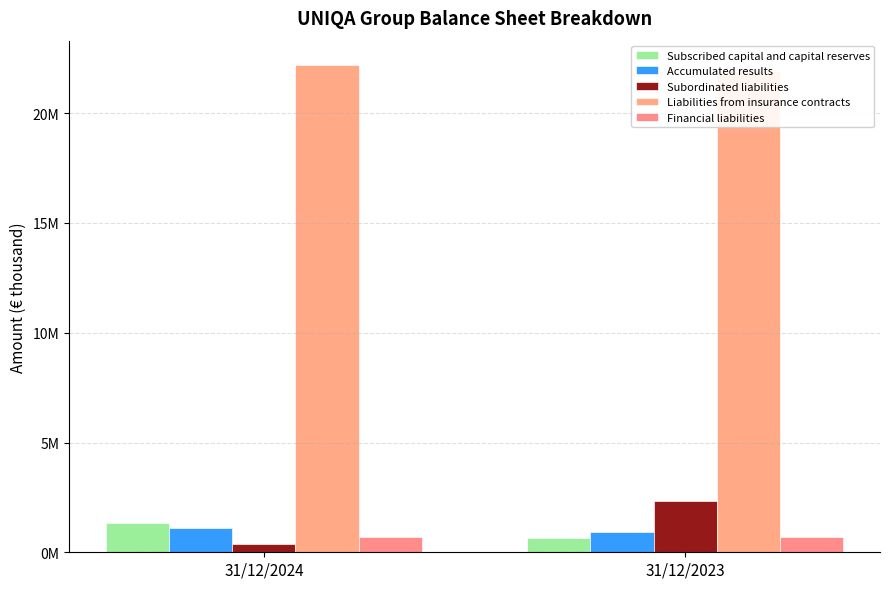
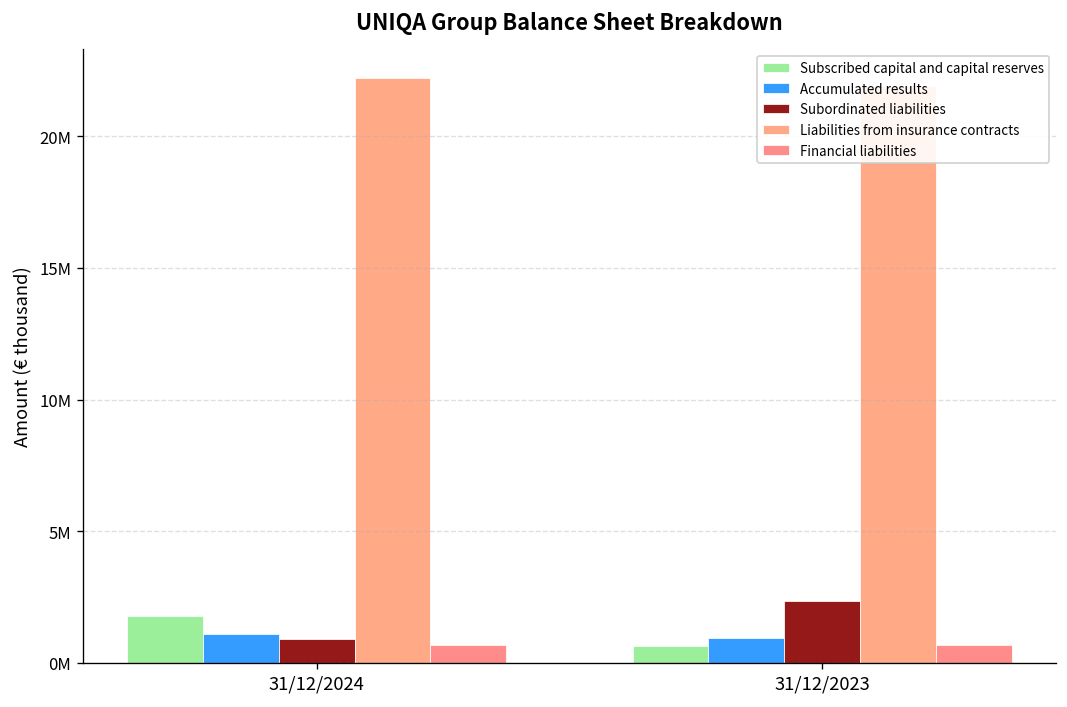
Subscribed capital and capital reserves, 31/12/2024: 1300000 -> 1800000
Subordinated liabilities, 31/12/2024: 400000 -> 900000
